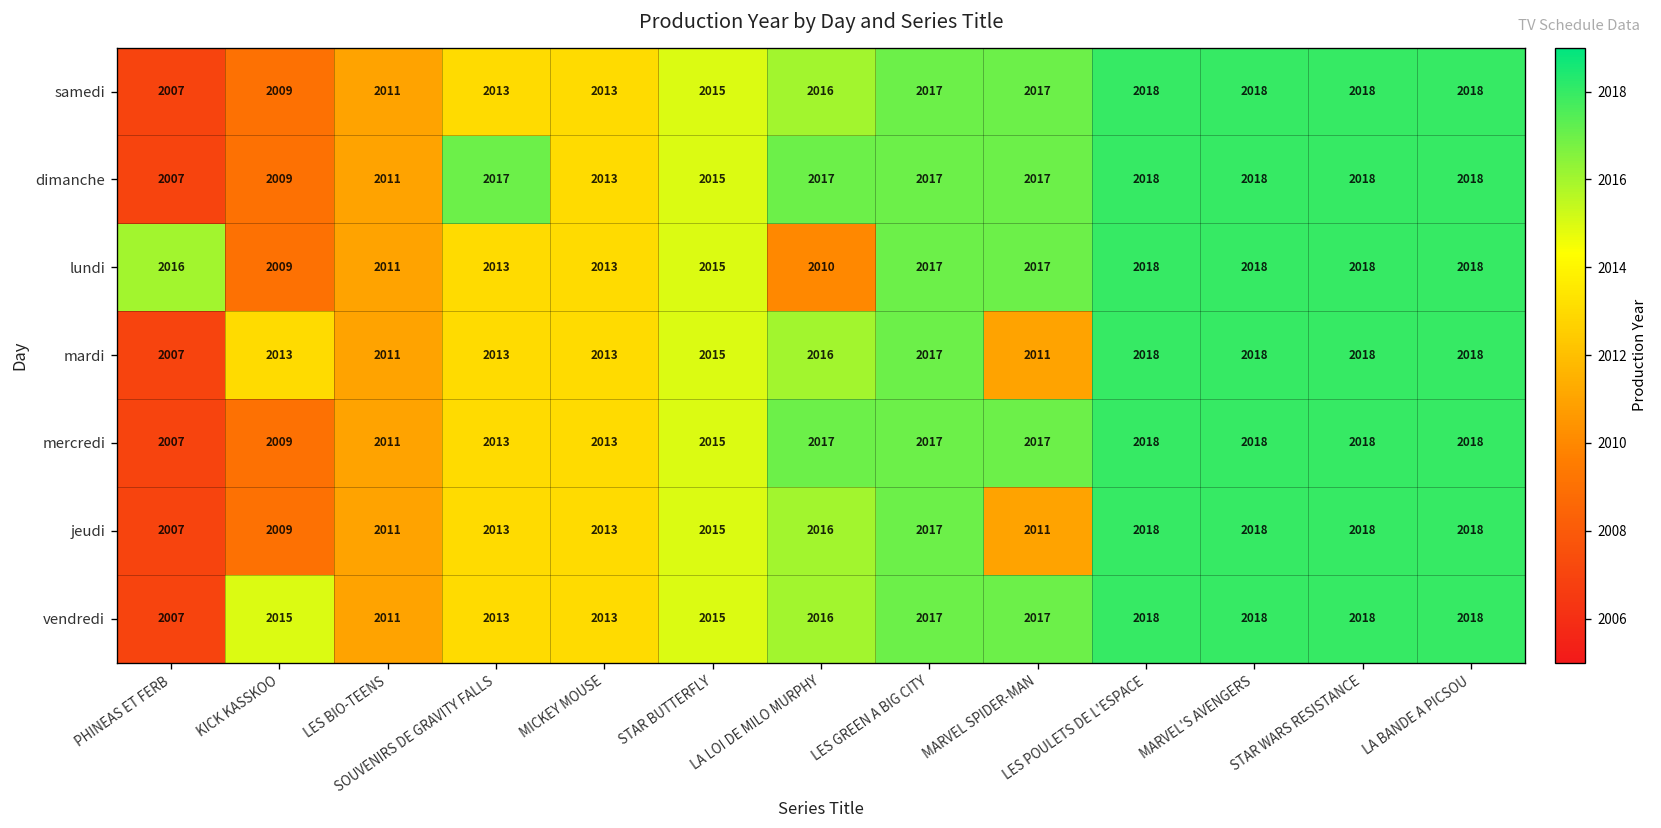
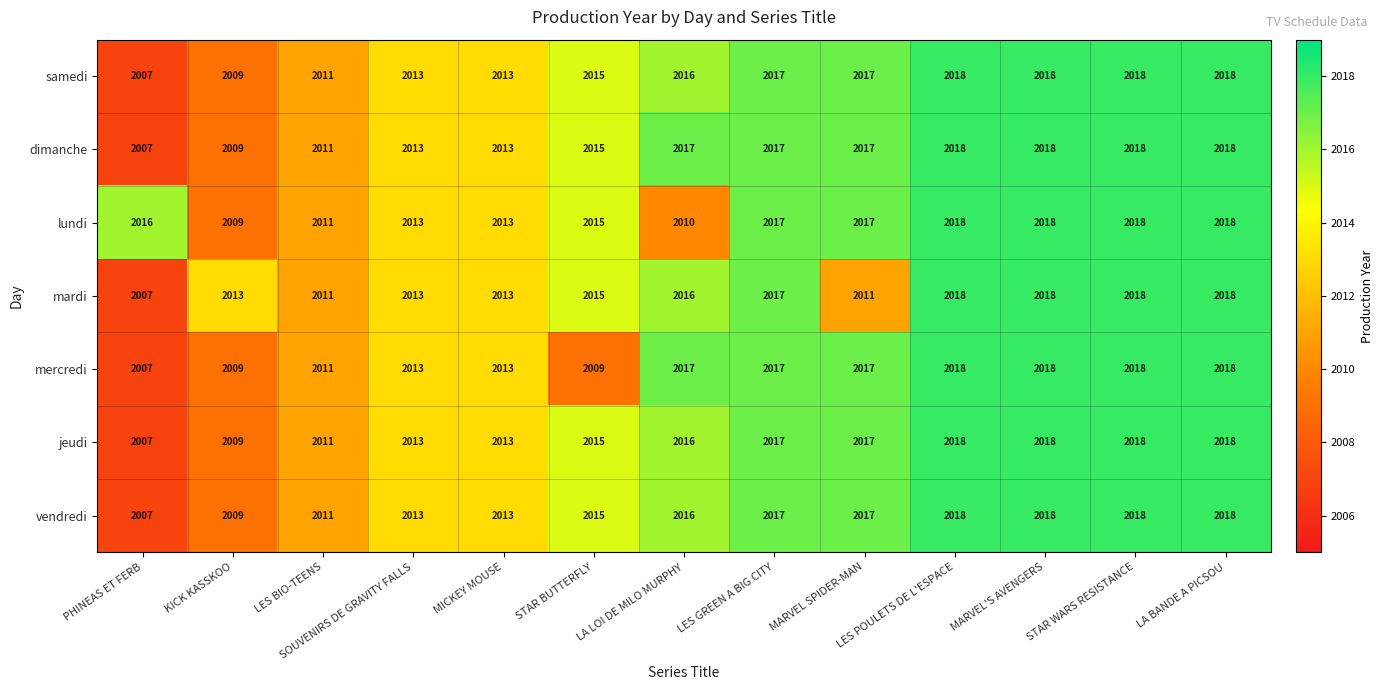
dimanche, SOUVENIRS DE GRAVITY FALLS: 2017 -> 2013
mercredi, STAR BUTTERFLY: 2015 -> 2009
jeudi, MARVEL SPIDER-MAN: 2011 -> 2017
vendredi, KICK KASSKOO: 2015 -> 2009
